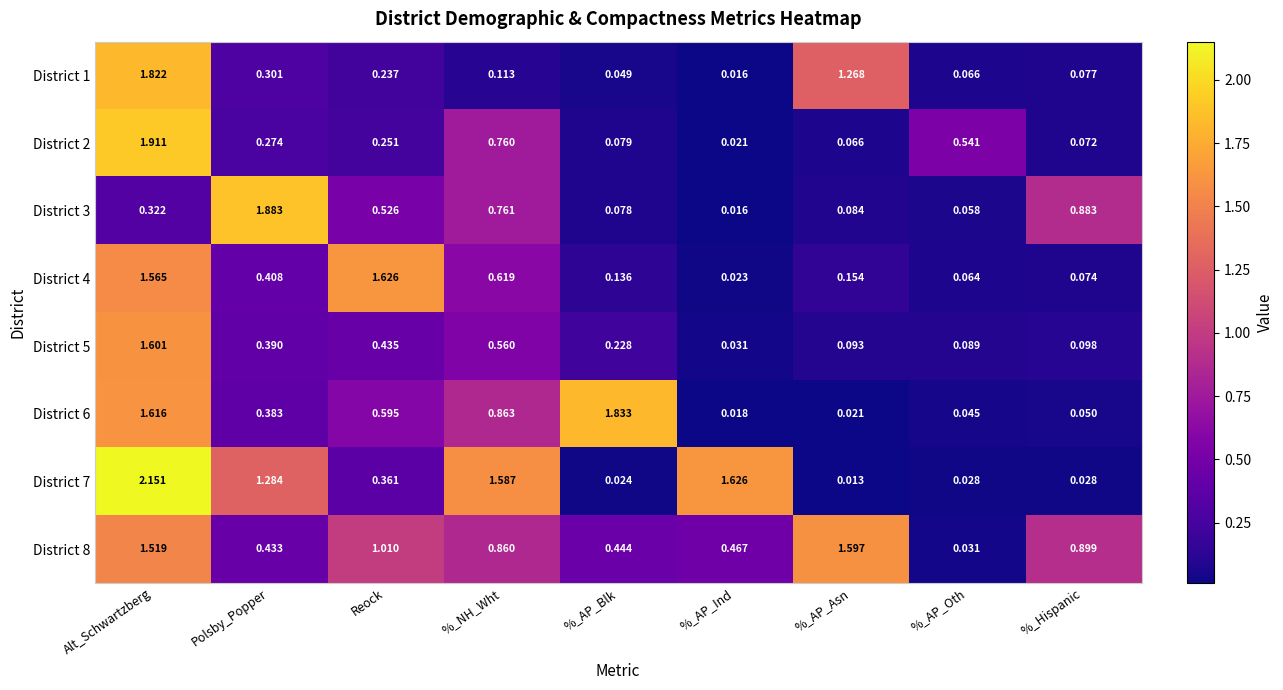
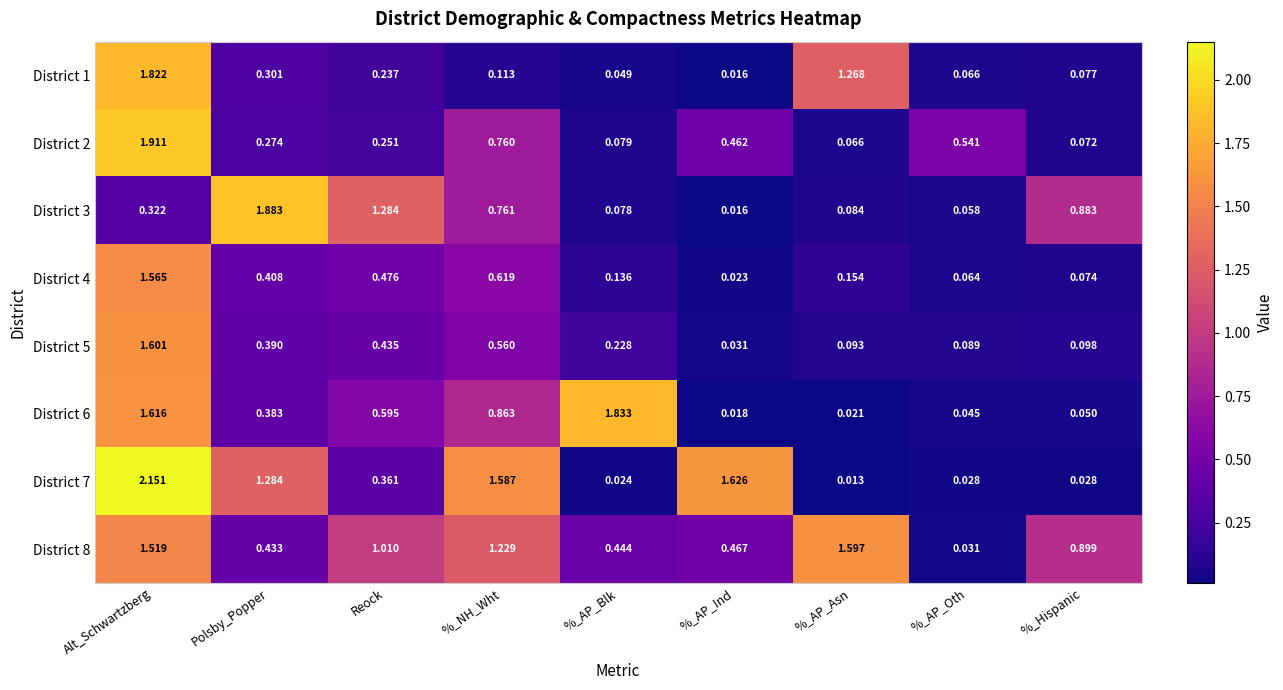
District 2, %_AP_Ind: 0.021 -> 0.462
District 3, Reock: 0.526 -> 1.284
District 4, Reock: 1.626 -> 0.476
District 8, %_NH_Wht: 0.860 -> 1.229
